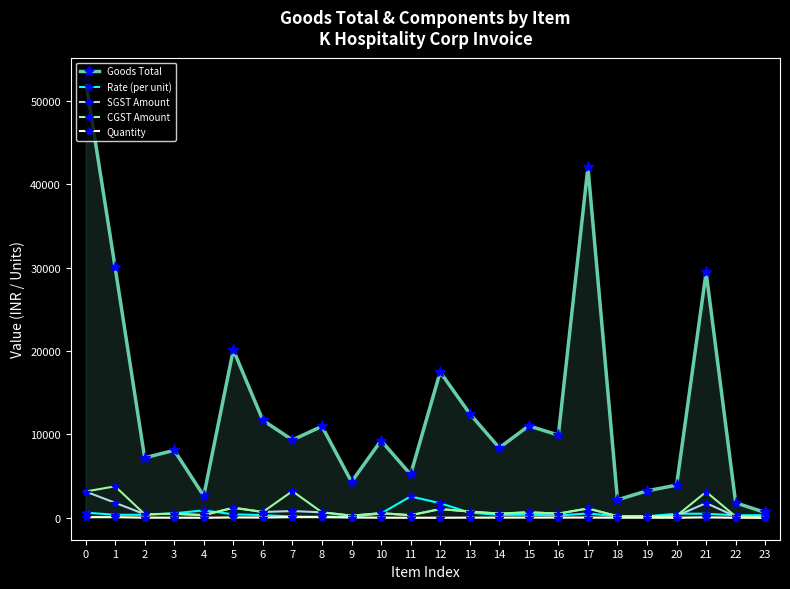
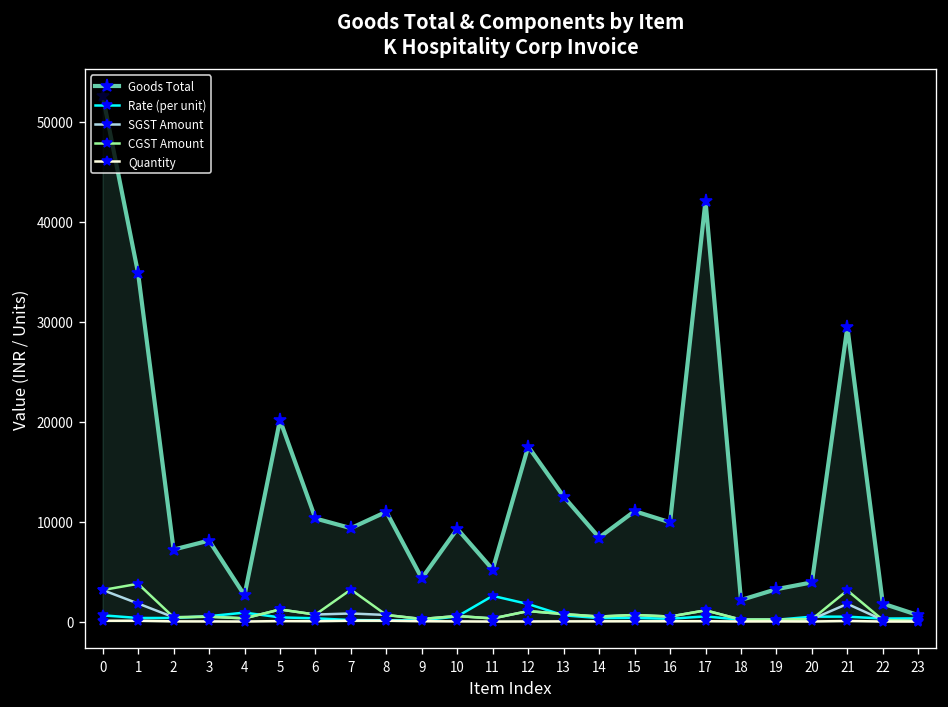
Goods Total, 1: 30000 -> 35000
Goods Total, 6: 12000 -> 10000
